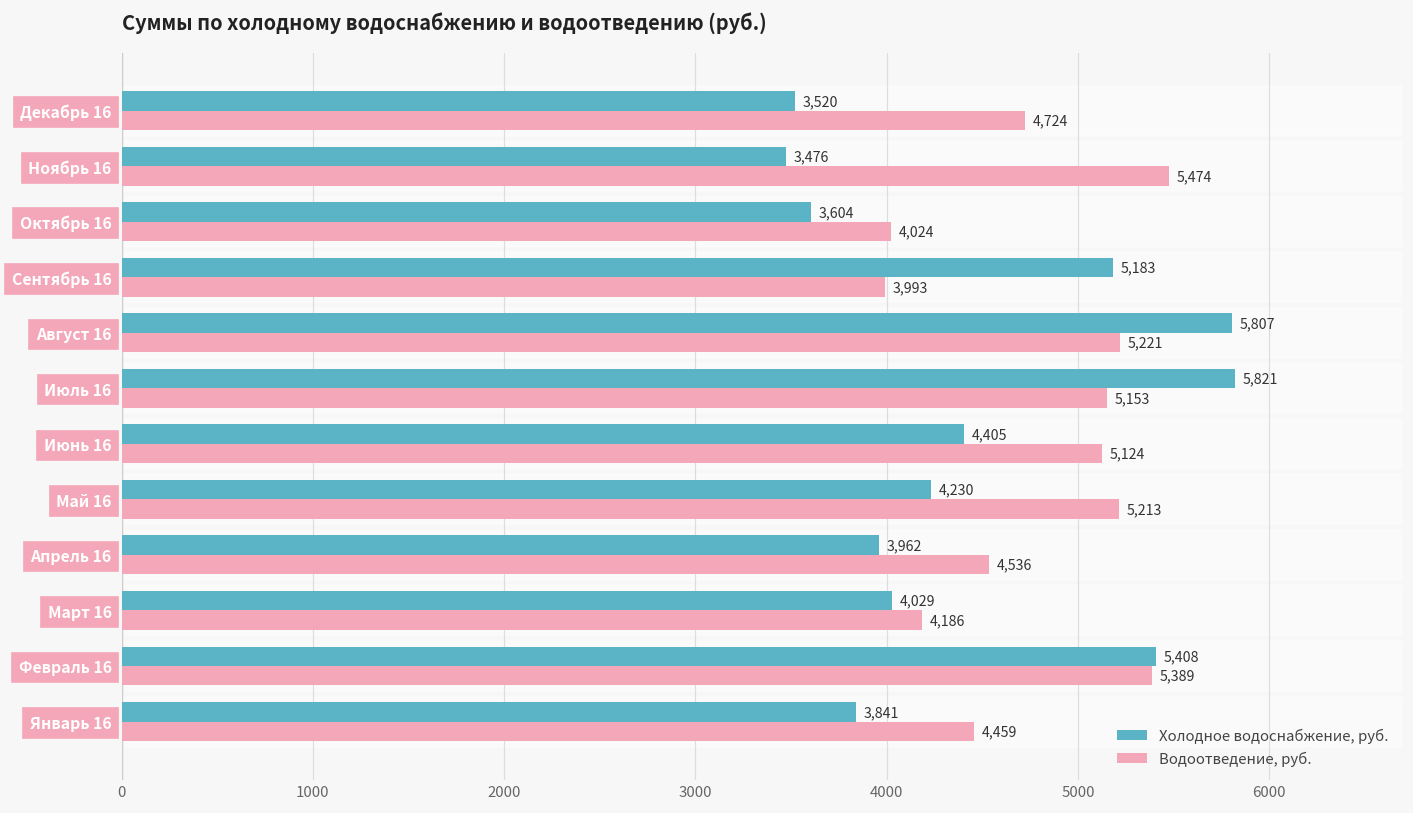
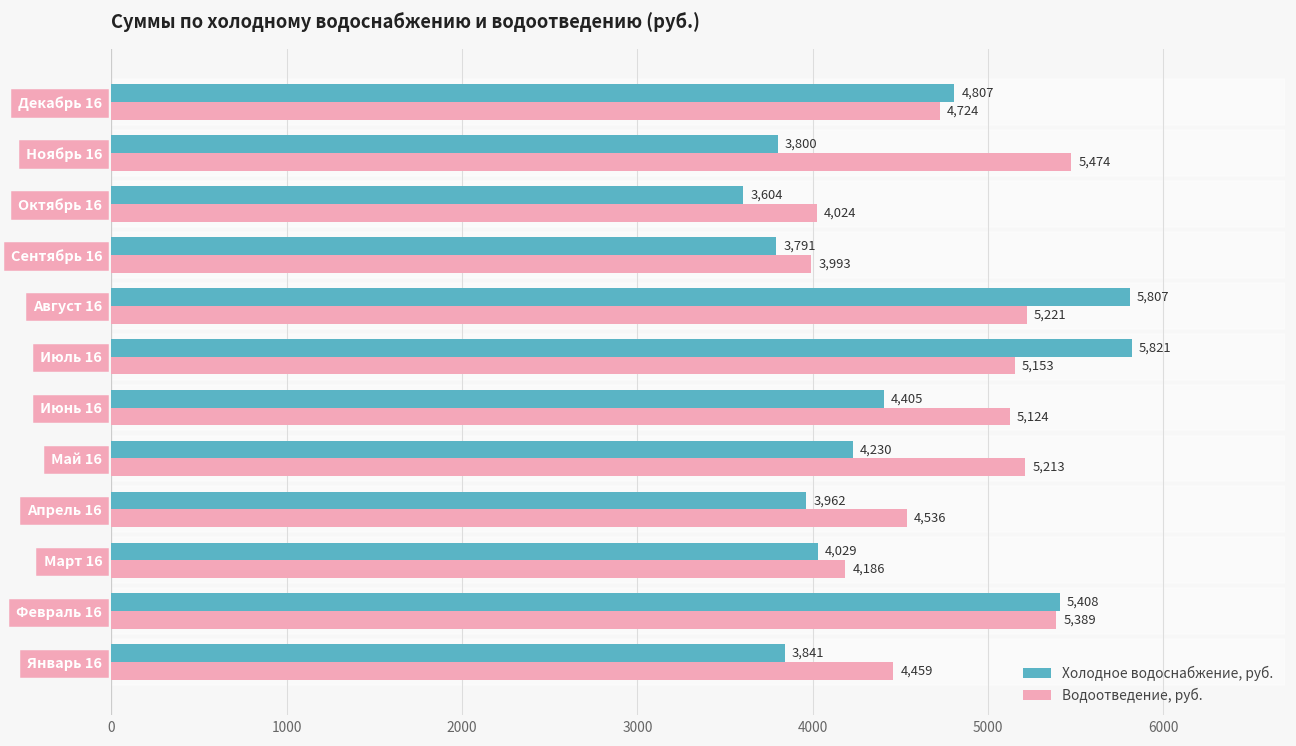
Холодное водоснабжение, руб., Декабрь 16: 3,520 -> 4,807
Холодное водоснабжение, руб., Ноябрь 16: 3,476 -> 3,800
Холодное водоснабжение, руб., Сентябрь 16: 5,183 -> 3,791
